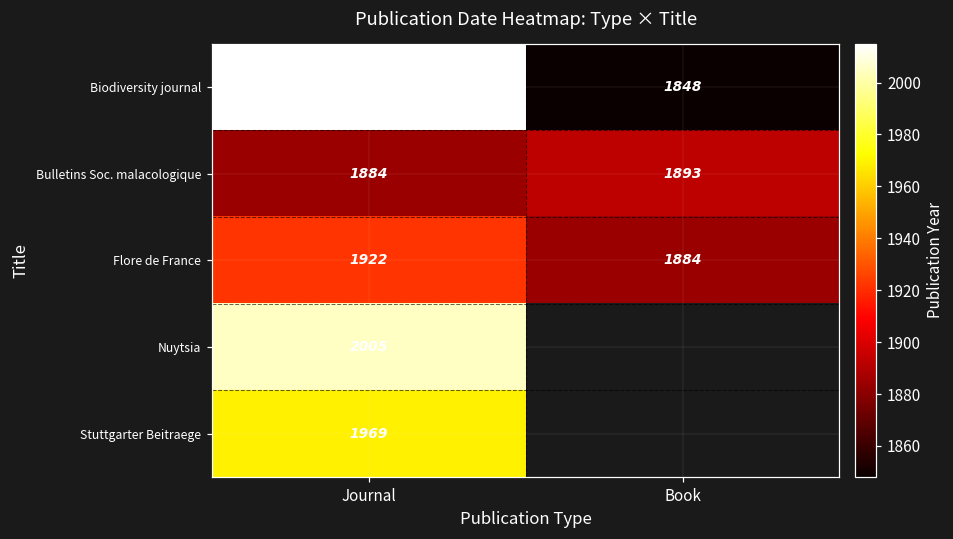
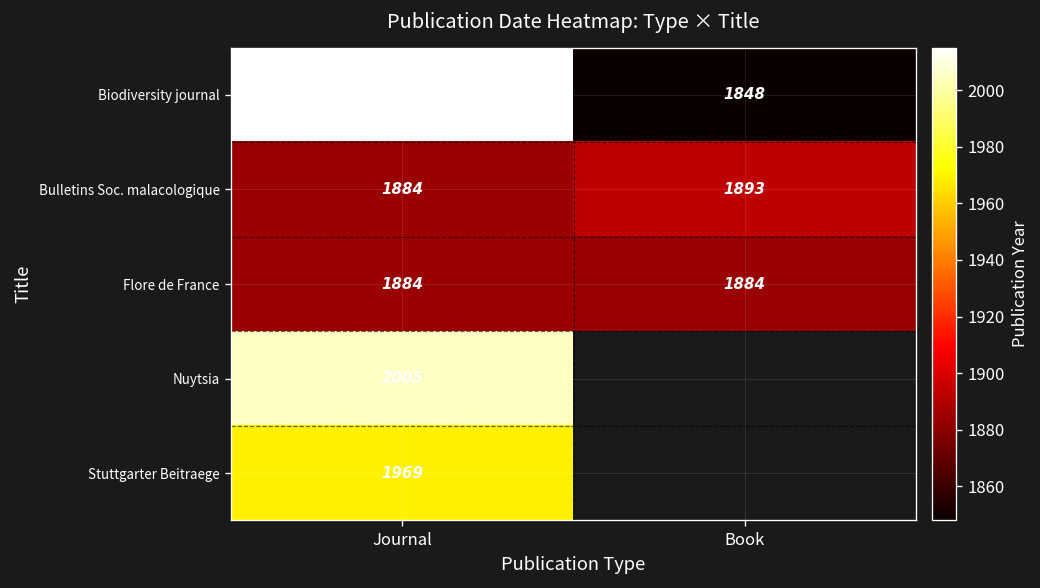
Flore de France, Journal: 1922 -> 1884
